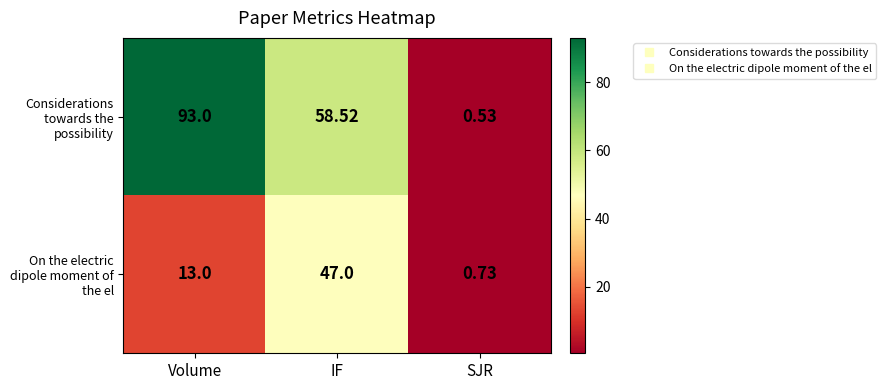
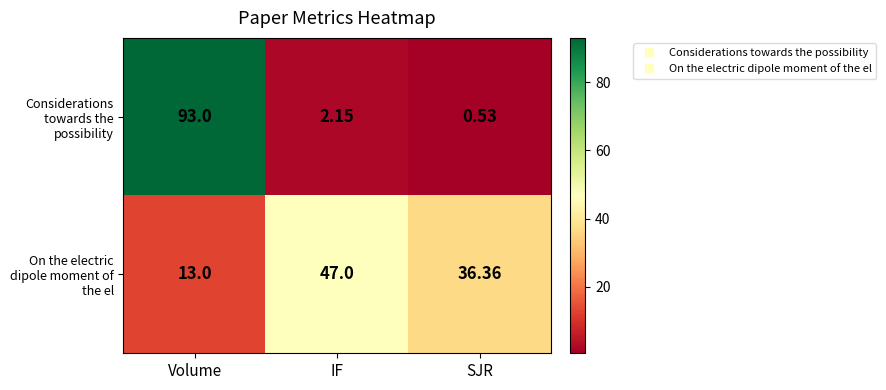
Considerations towards the possibility, IF: 58.52 -> 2.15
On the electric dipole moment of the el, SJR: 0.73 -> 36.36
